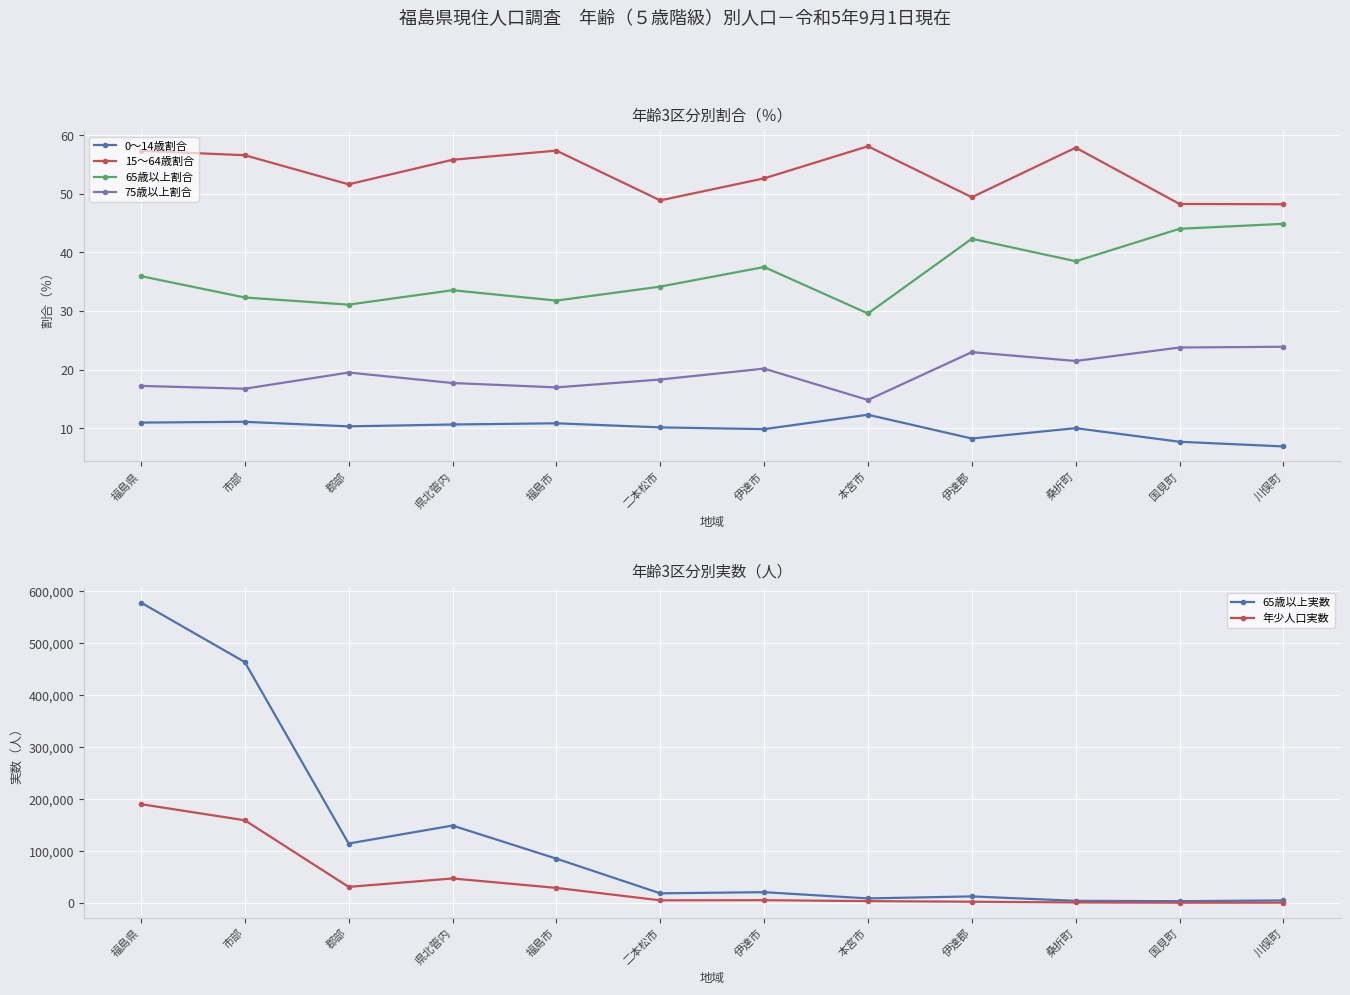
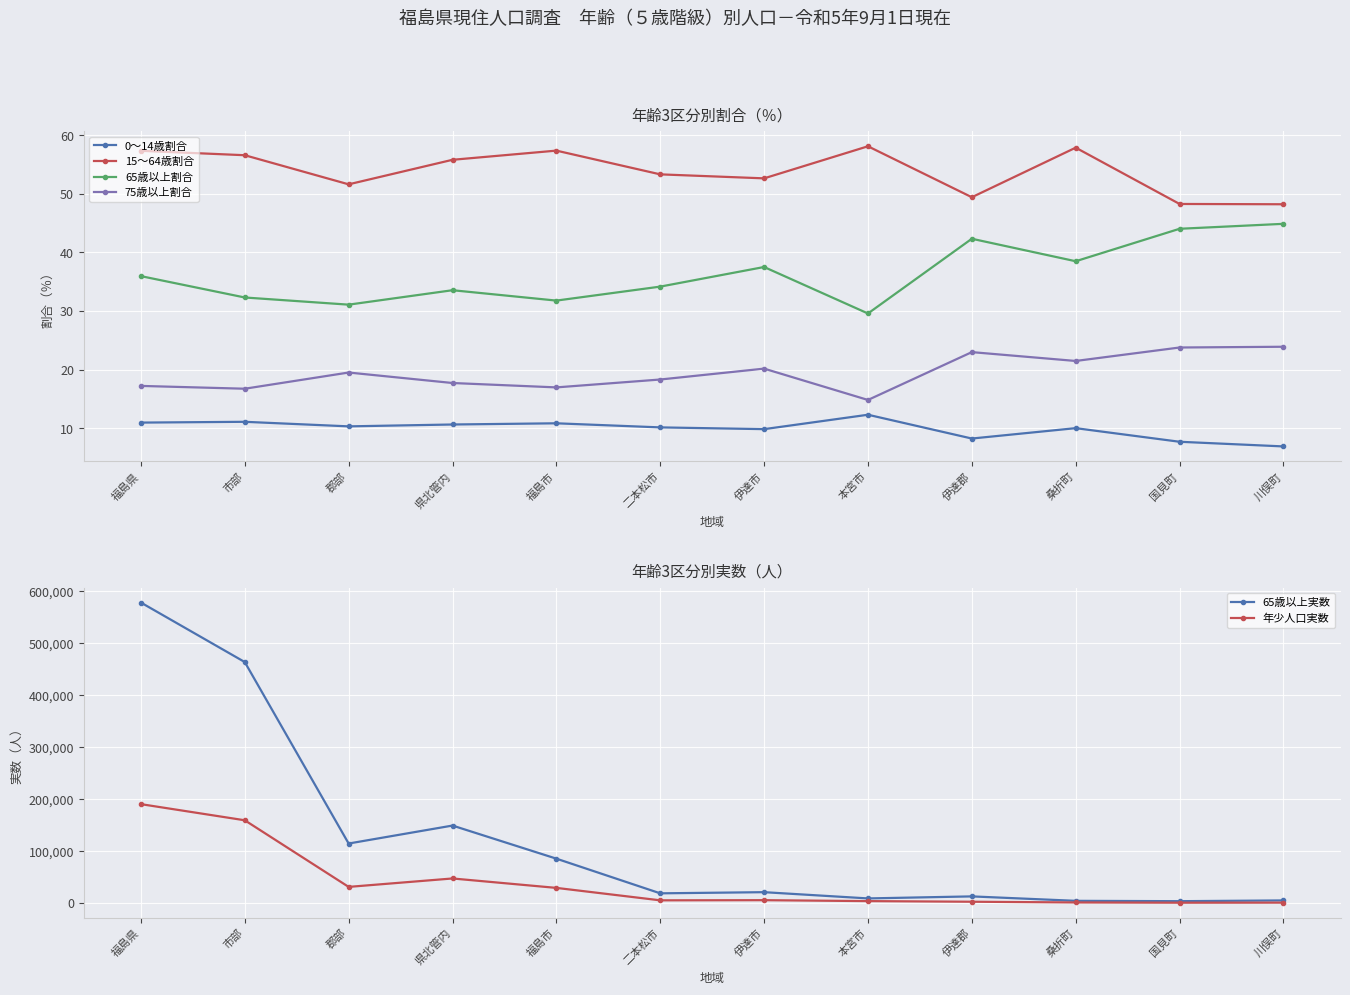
年齢3区分別割合（％）, 15～64歳割合, 二本松市: 49 -> 53
